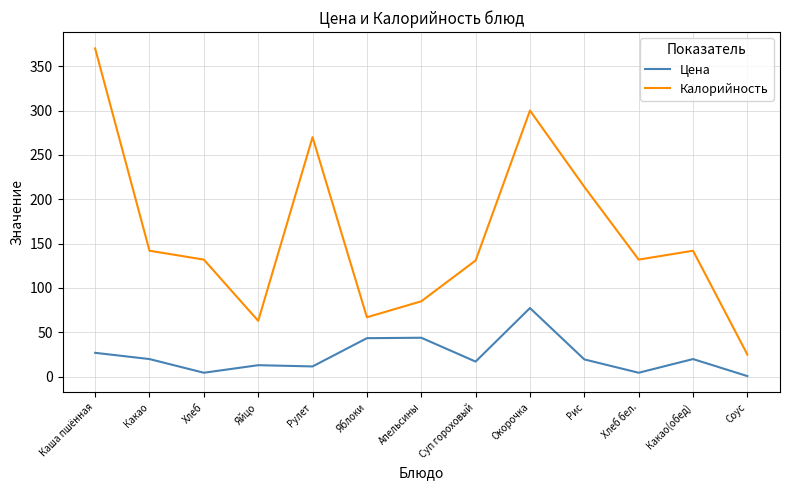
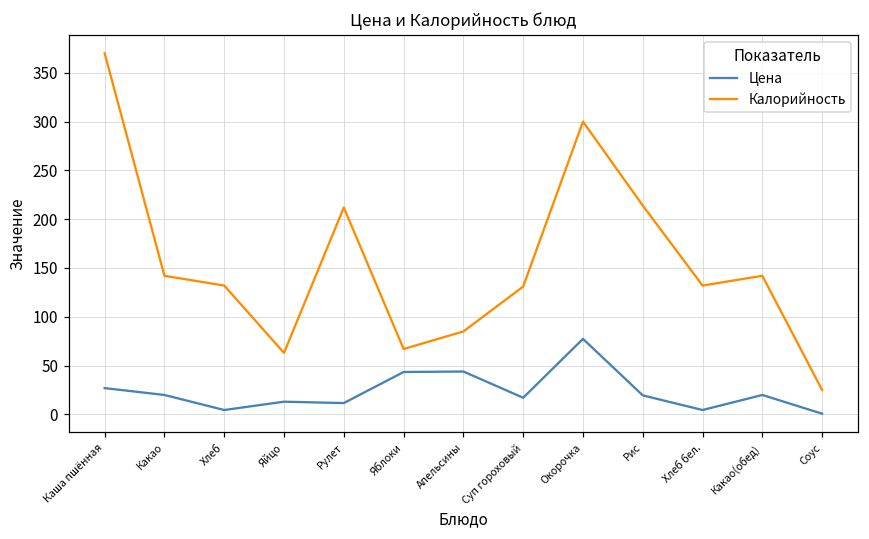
Калорийность, Рулет: 270 -> 210
